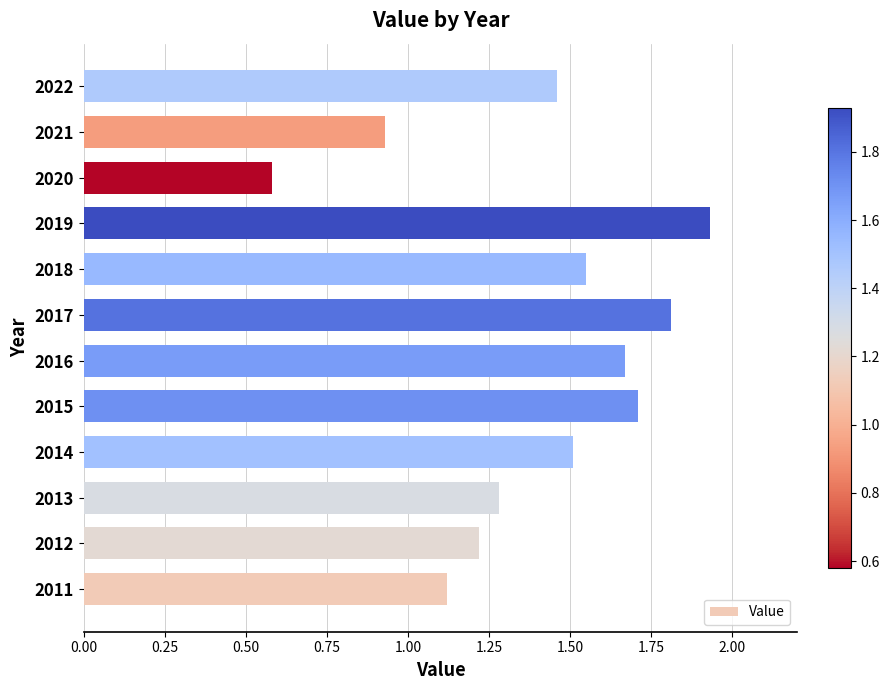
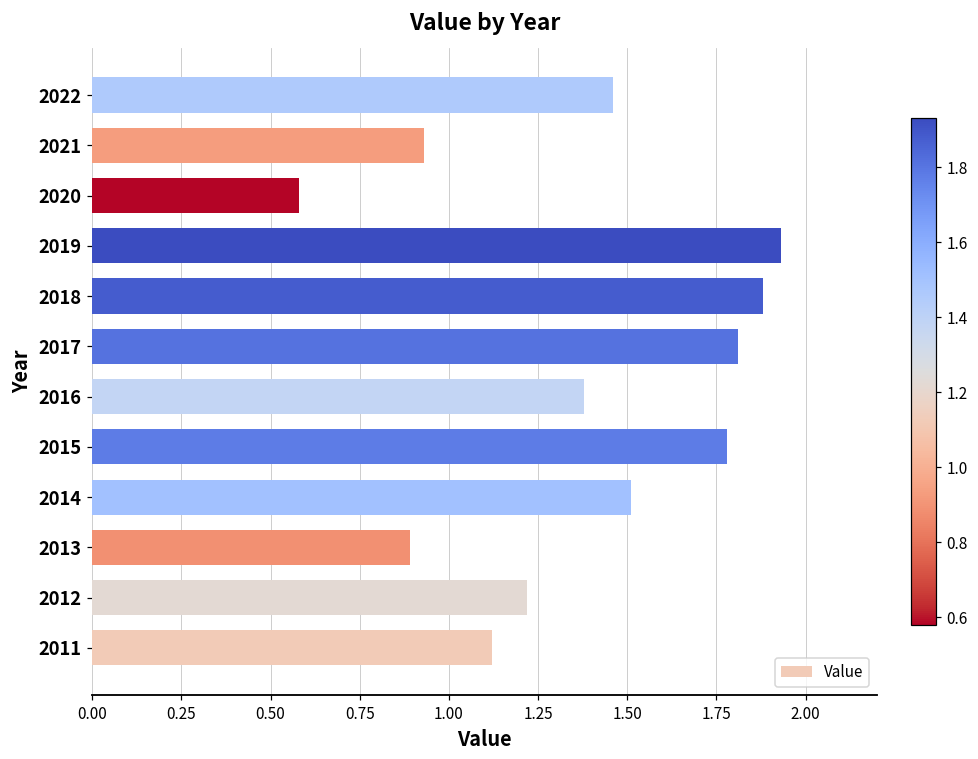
2018: 1.55 -> 1.88
2016: 1.67 -> 1.38
2015: 1.71 -> 1.78
2013: 1.28 -> 0.89
